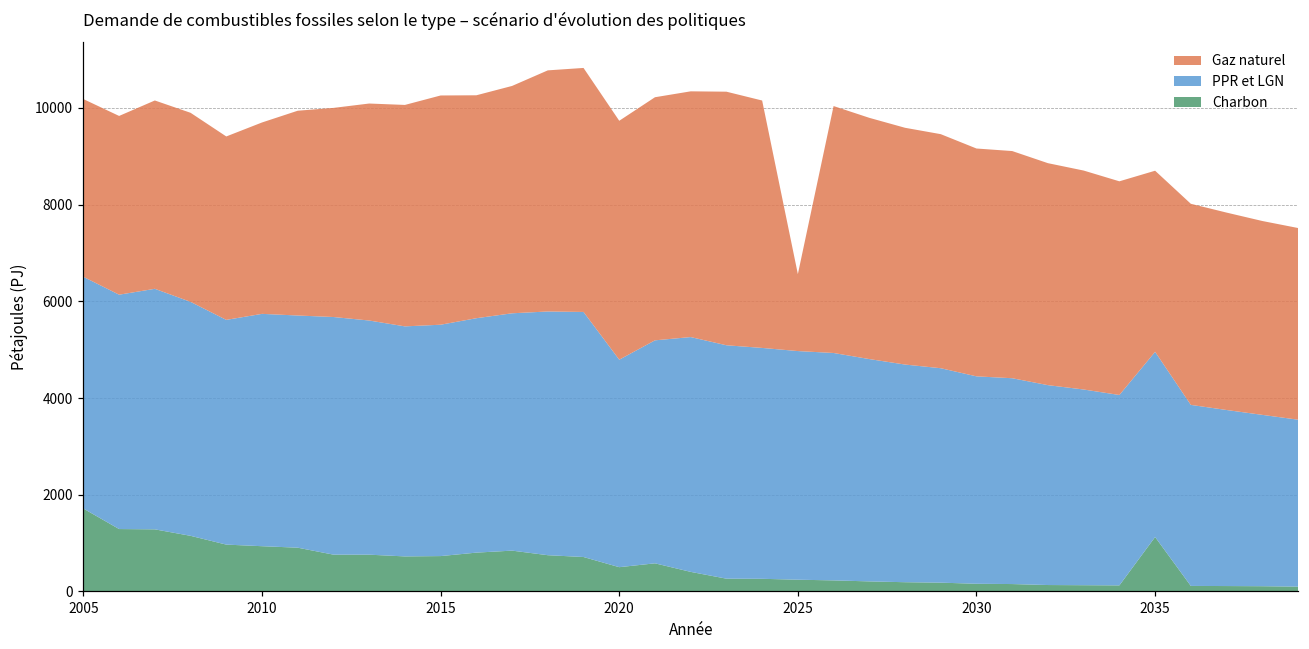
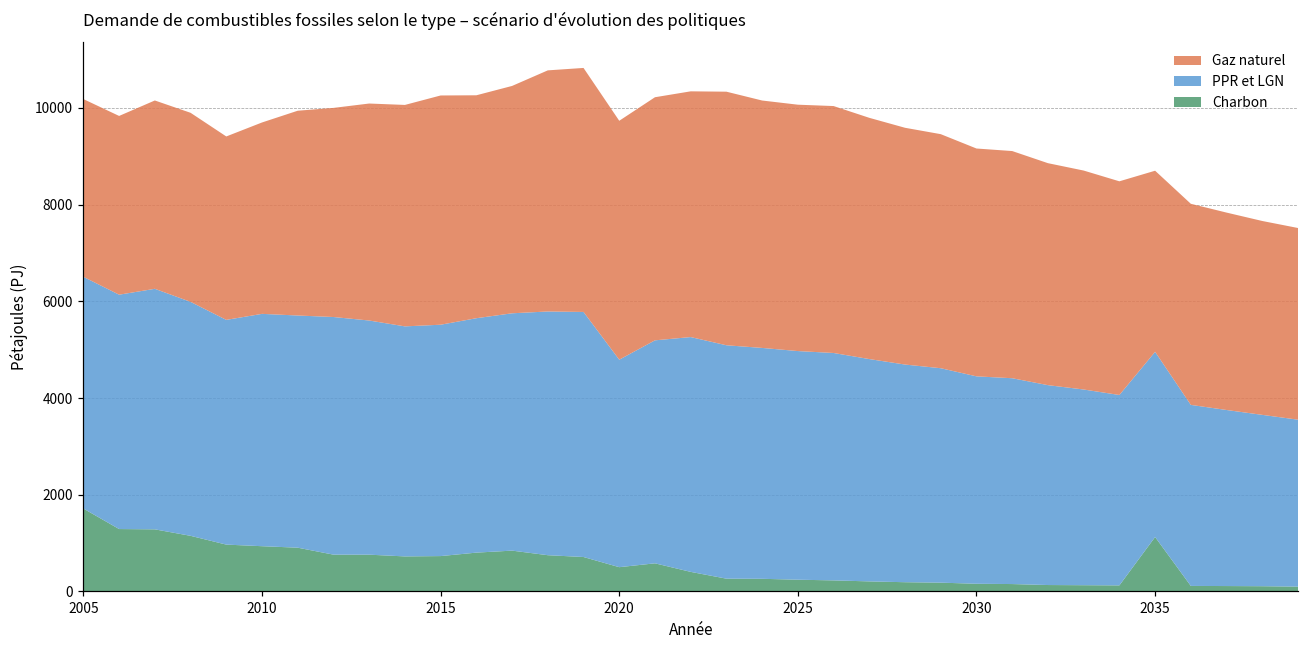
Gaz naturel, 2025: 1600 -> 5100
